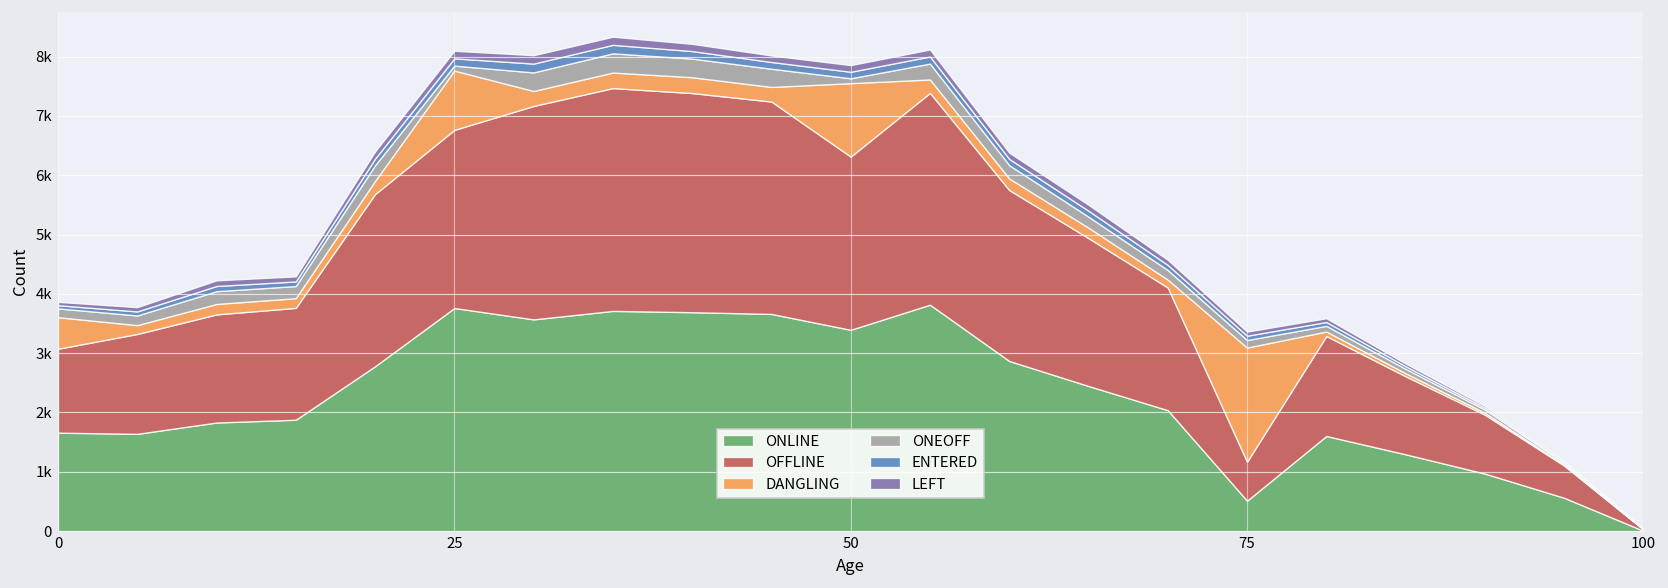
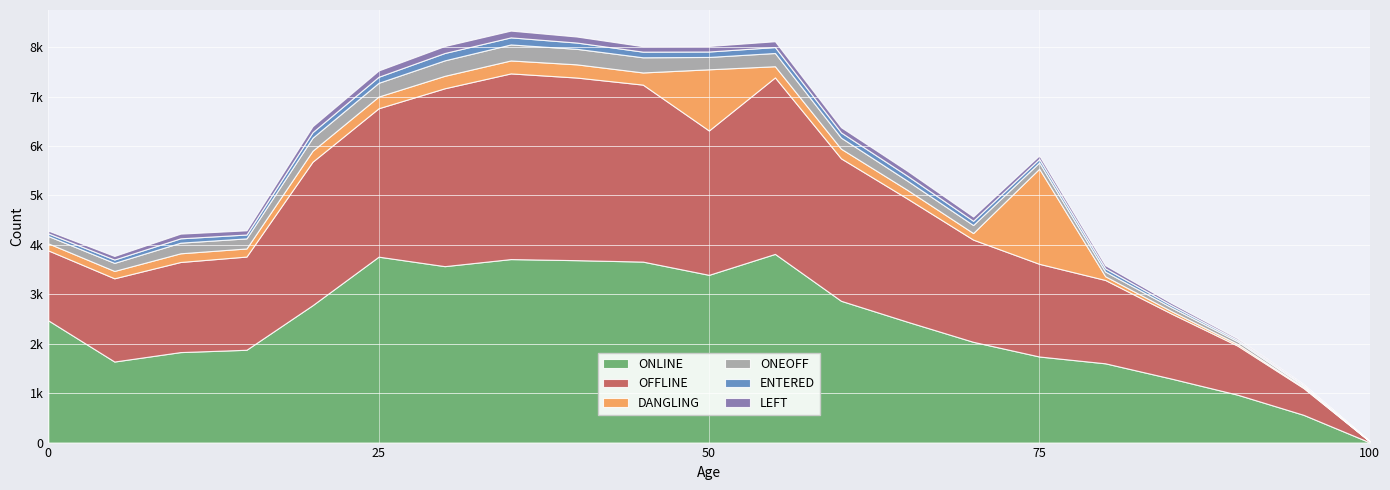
ONLINE, 0: 1700 -> 2500
DANGLING, 0: 500 -> 100
DANGLING, 25: 1000 -> 200
ONEOFF, 25: 100 -> 300
ONEOFF, 50: 100 -> 300
ONLINE, 75: 500 -> 1700
OFFLINE, 75: 700 -> 1900
